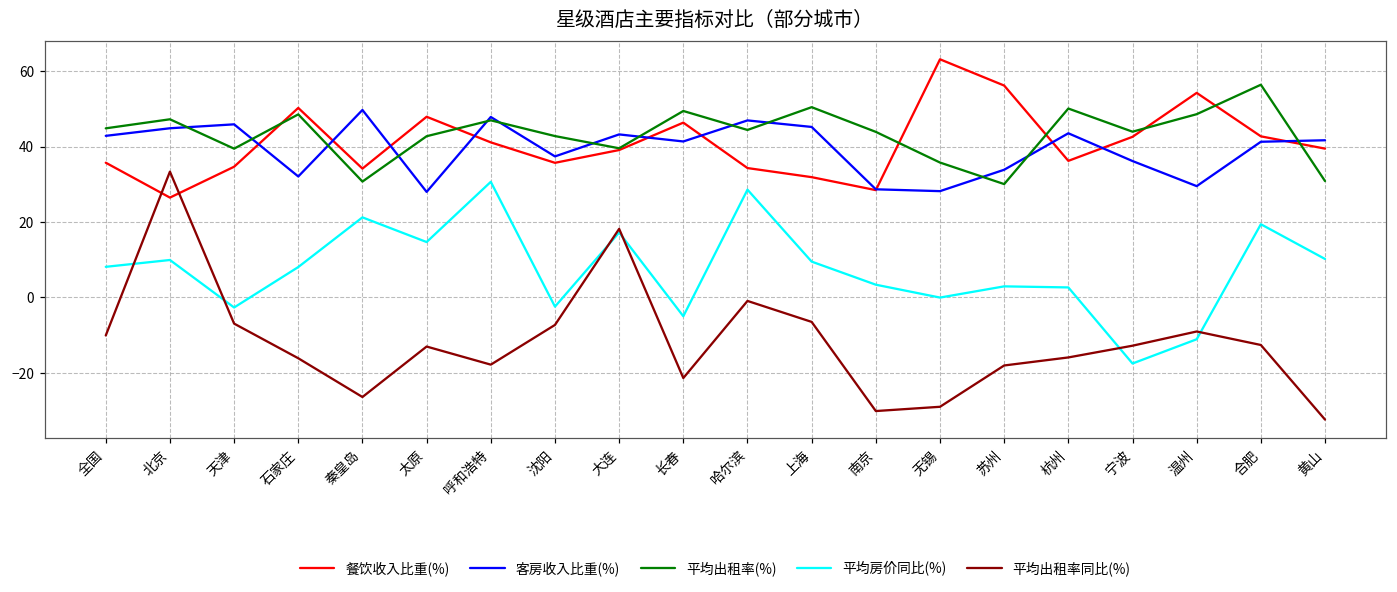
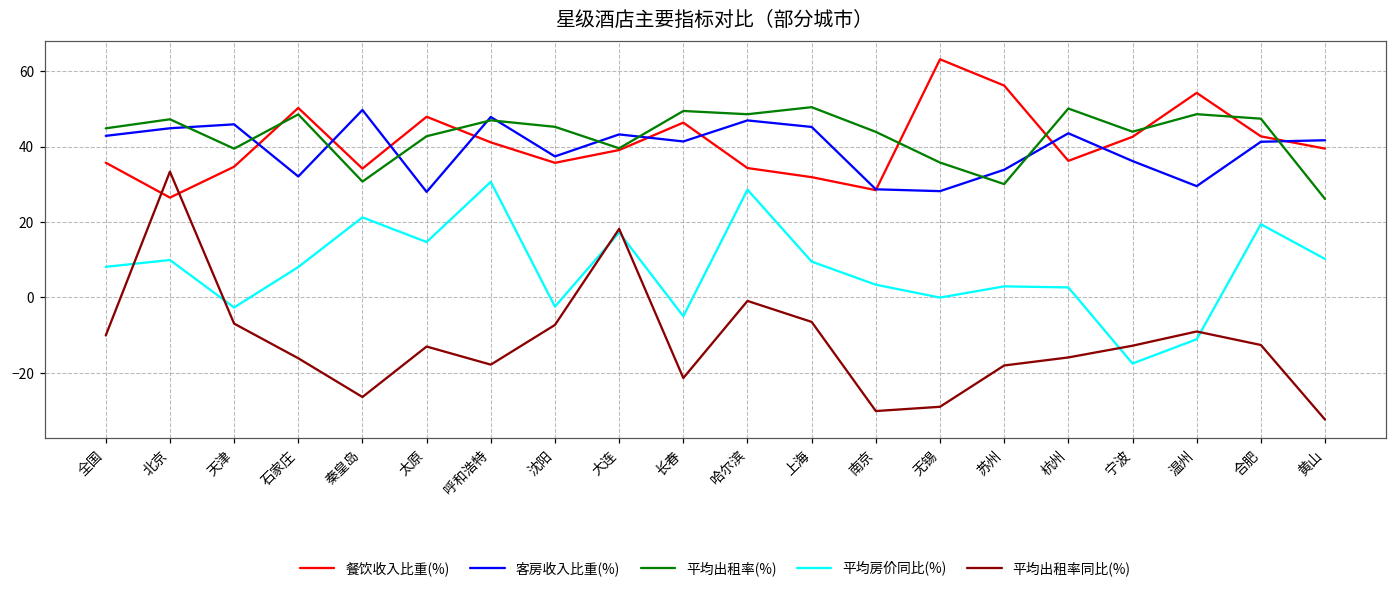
平均出租率(%), 沈阳: 43 -> 45
平均出租率(%), 哈尔滨: 44 -> 49
平均出租率(%), 合肥: 56 -> 47
平均出租率(%), 黄山: 31 -> 26
